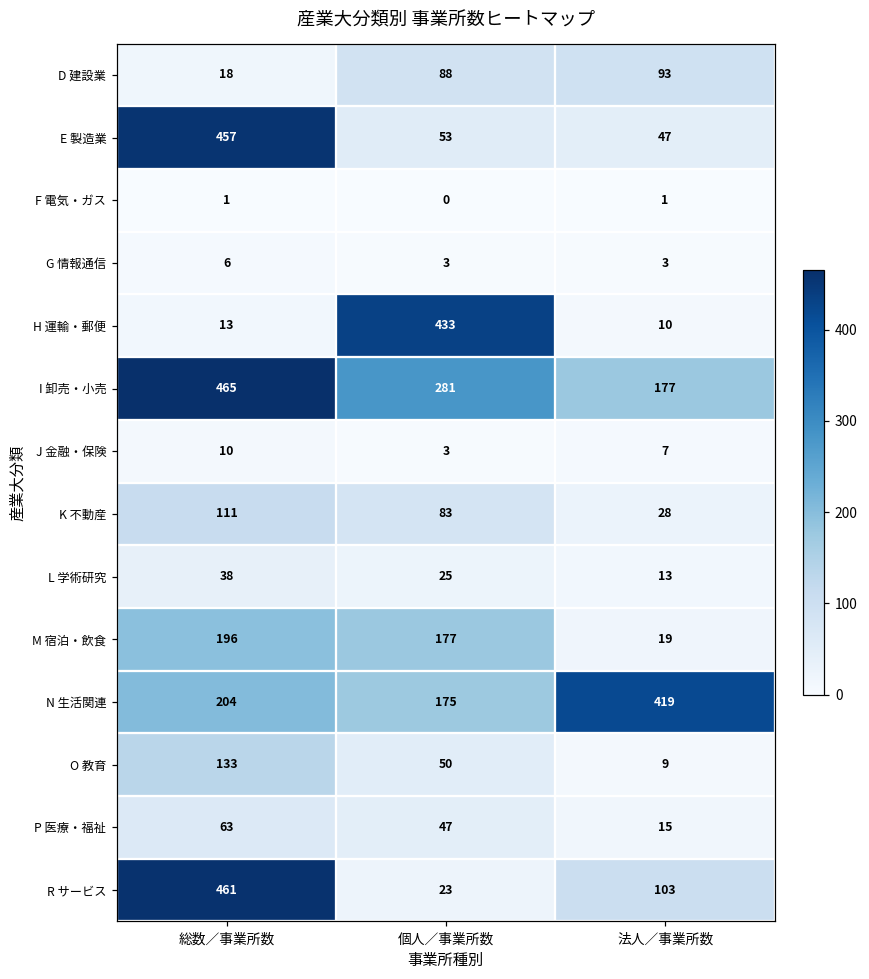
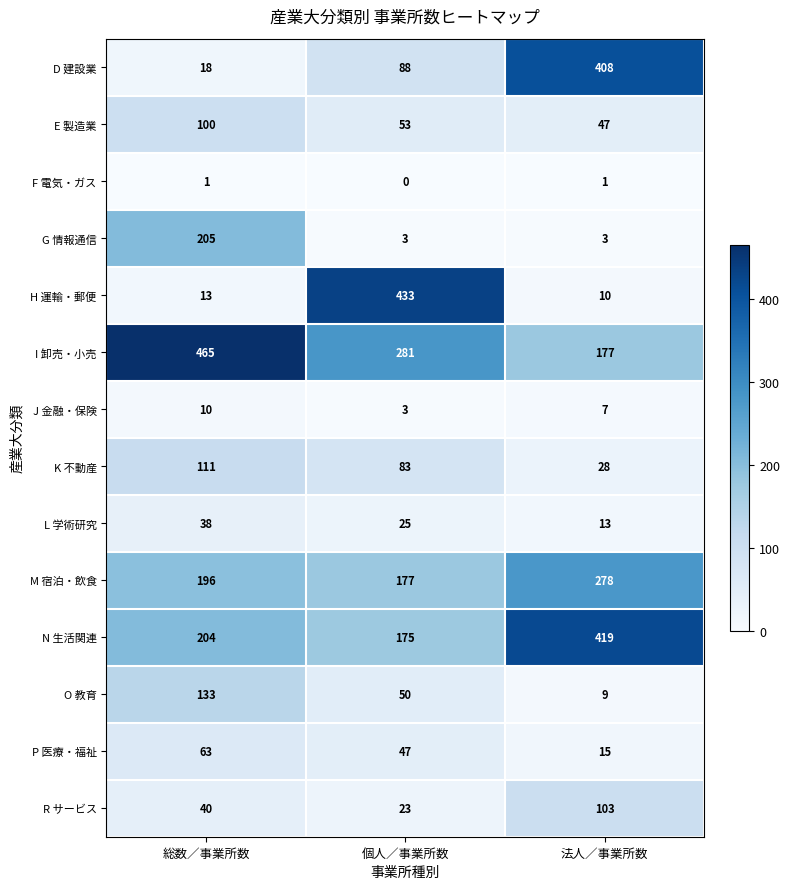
D 建設業, 法人／事業所数: 93 -> 408
E 製造業, 総数／事業所数: 457 -> 100
G 情報通信, 総数／事業所数: 6 -> 205
M 宿泊・飲食, 法人／事業所数: 19 -> 278
R サービス, 総数／事業所数: 461 -> 40
